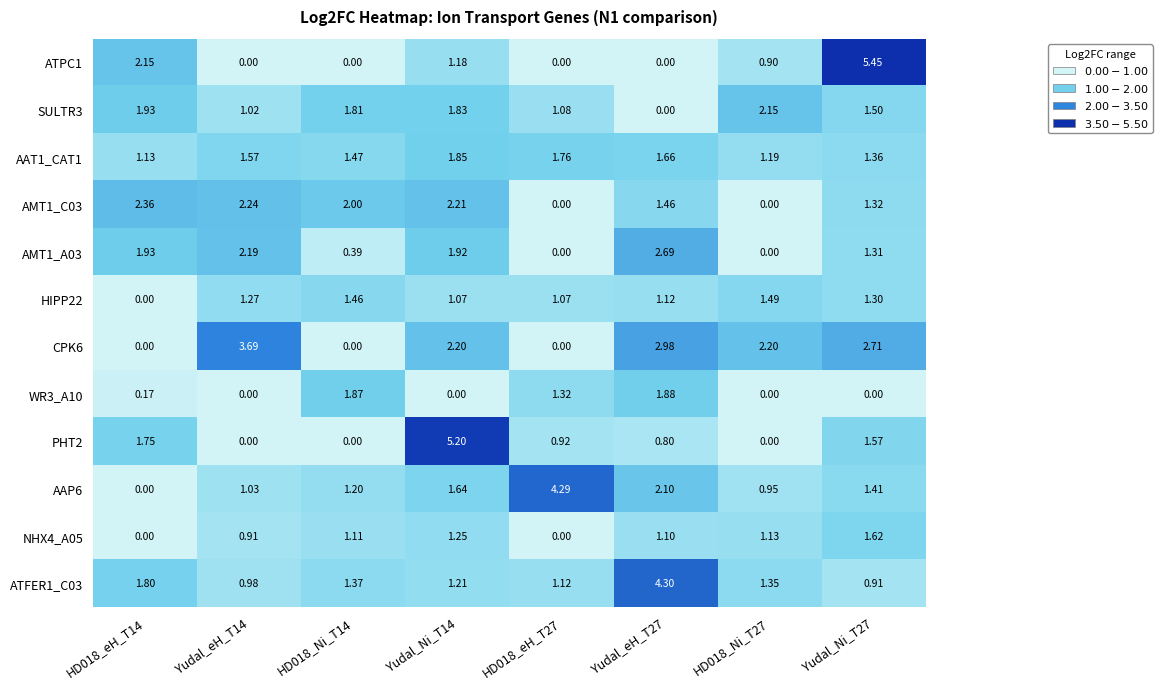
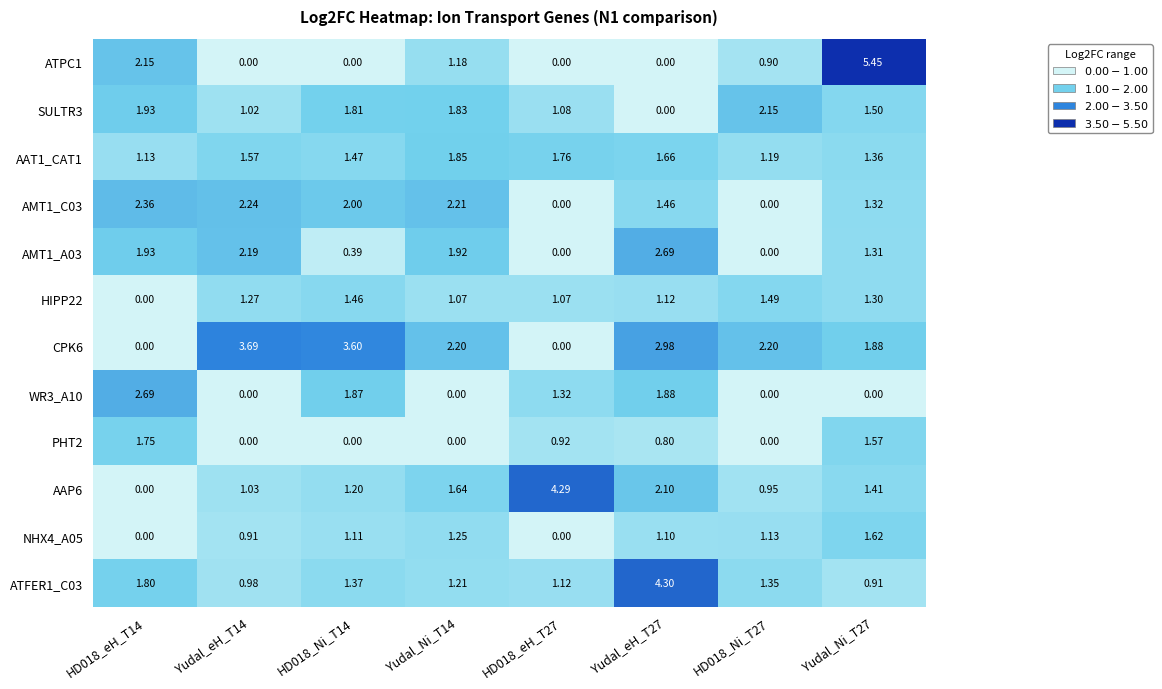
CPK6, HD018_Ni_T14: 0.00 -> 3.60
CPK6, Yudal_Ni_T27: 2.71 -> 1.88
WR3_A10, HD018_eH_T14: 0.17 -> 2.69
PHT2, Yudal_Ni_T14: 5.20 -> 0.00
